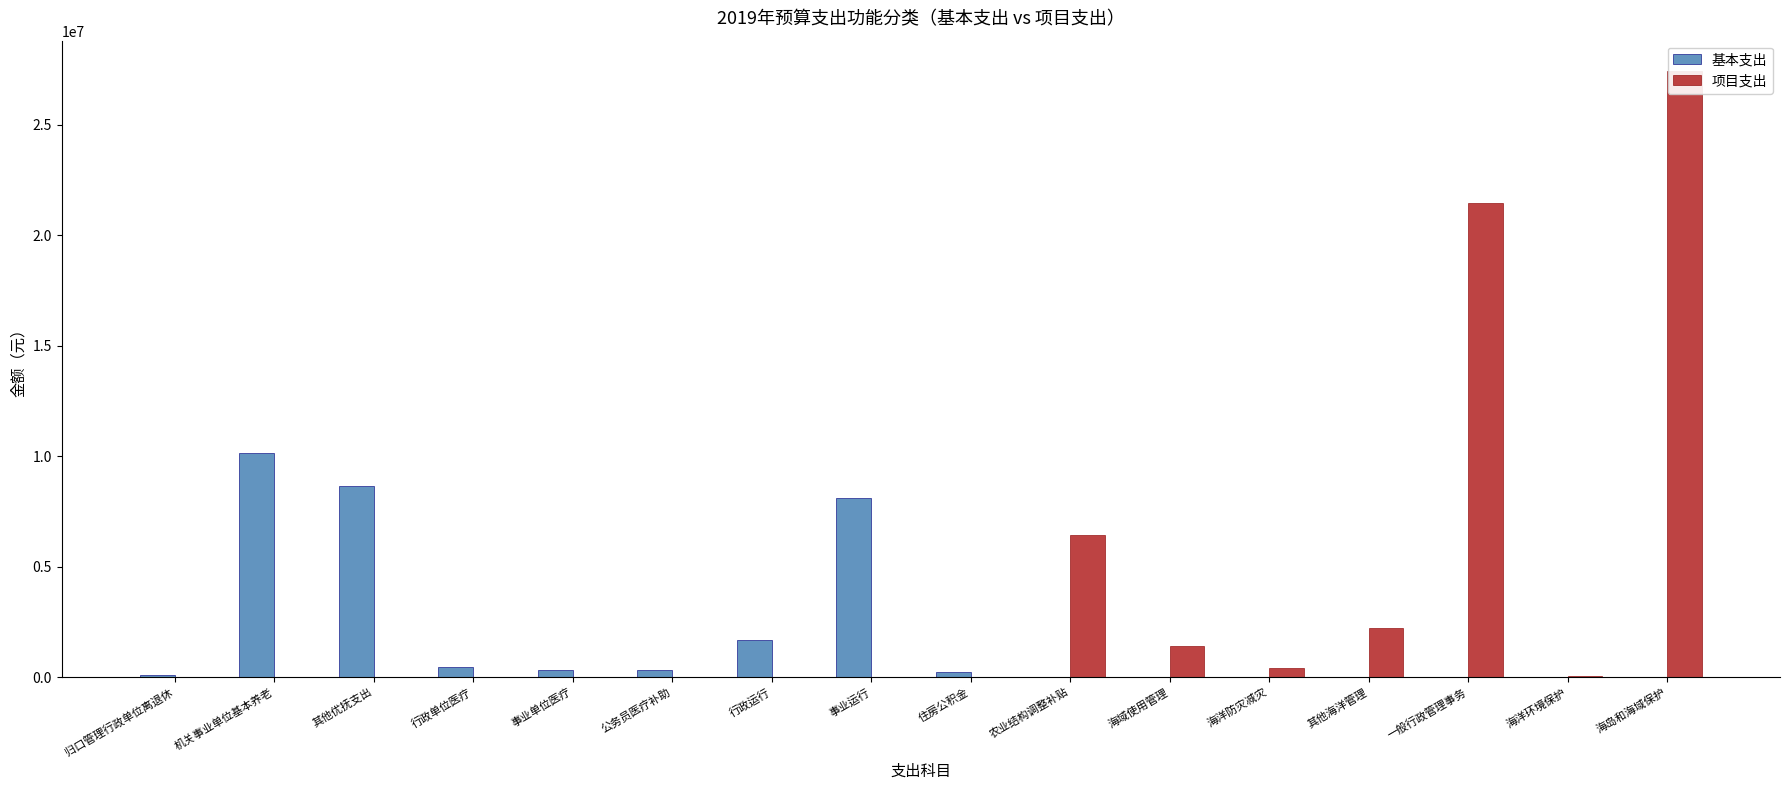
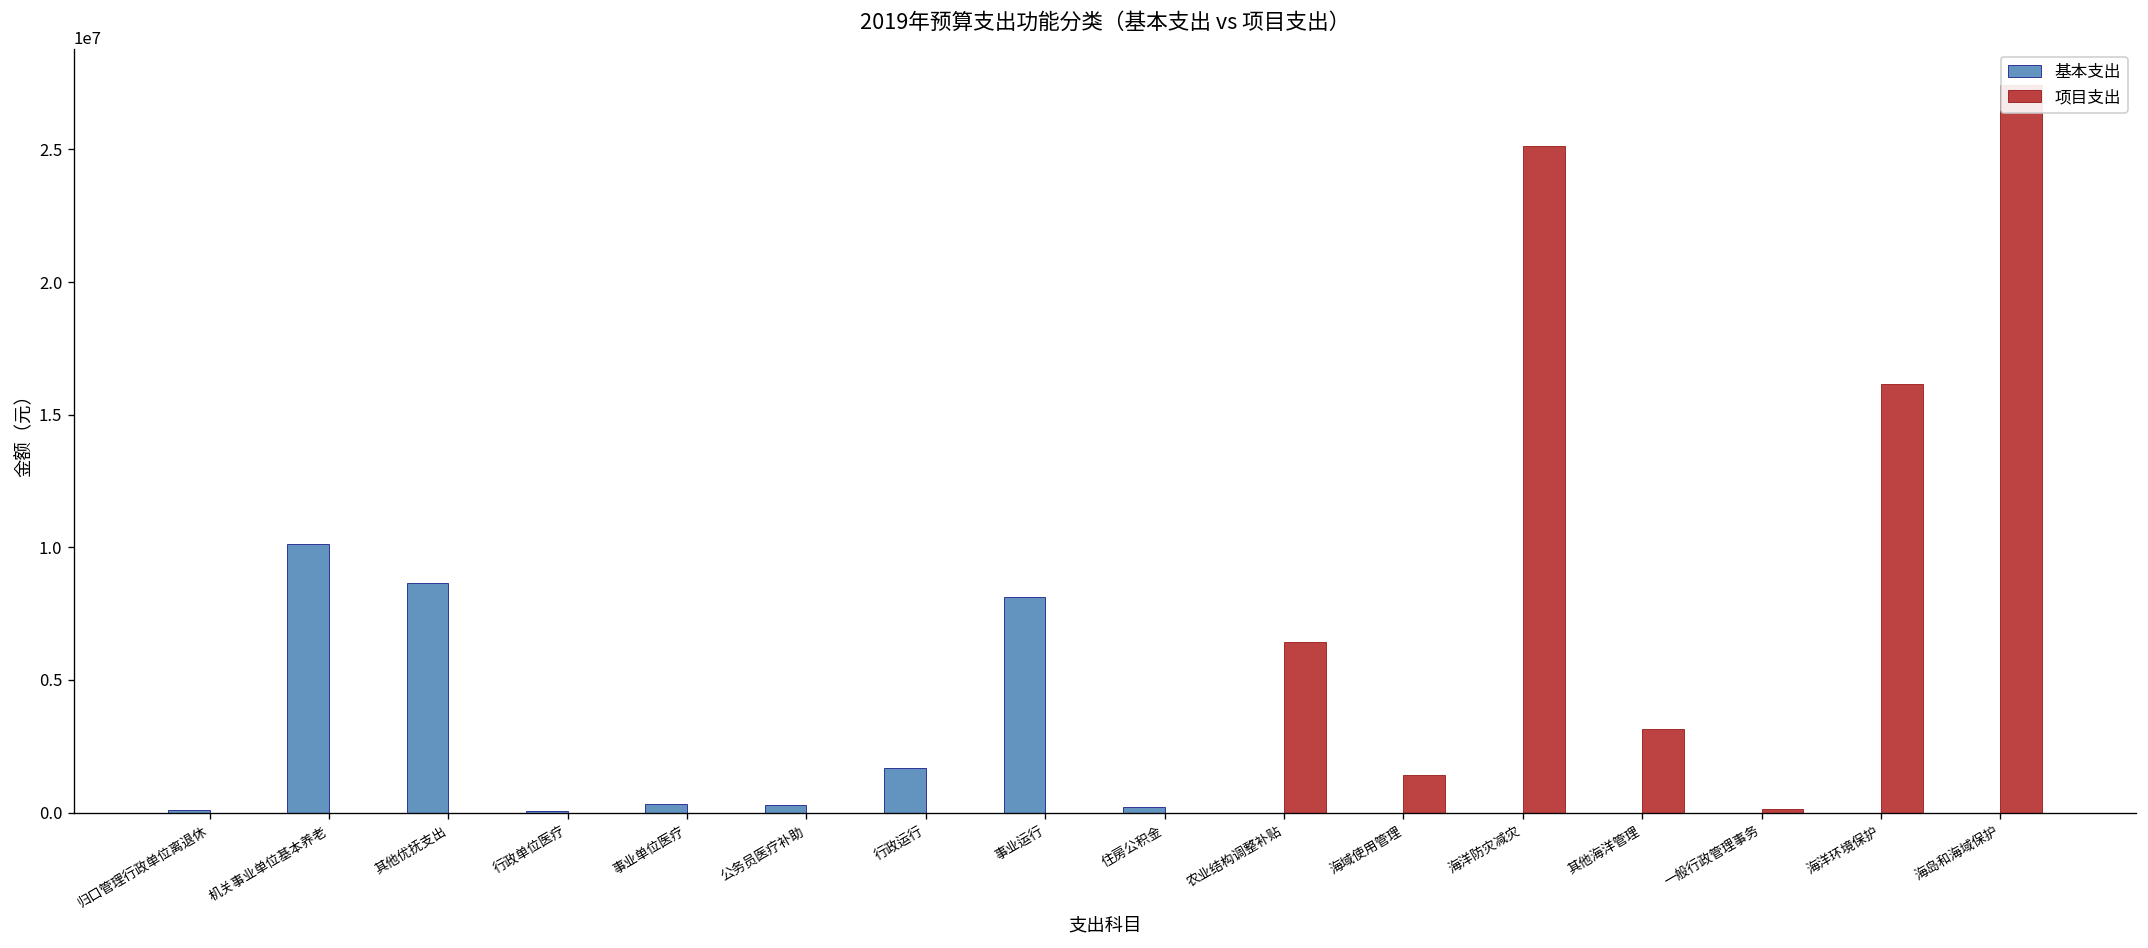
基本支出, 行政单位医疗: 500000 -> 100000
项目支出, 海洋防灾减灾: 400000 -> 25100000
项目支出, 其他海洋管理: 2200000 -> 3200000
项目支出, 一般行政管理事务: 21400000 -> 100000
项目支出, 海洋环境保护: 100000 -> 16200000
